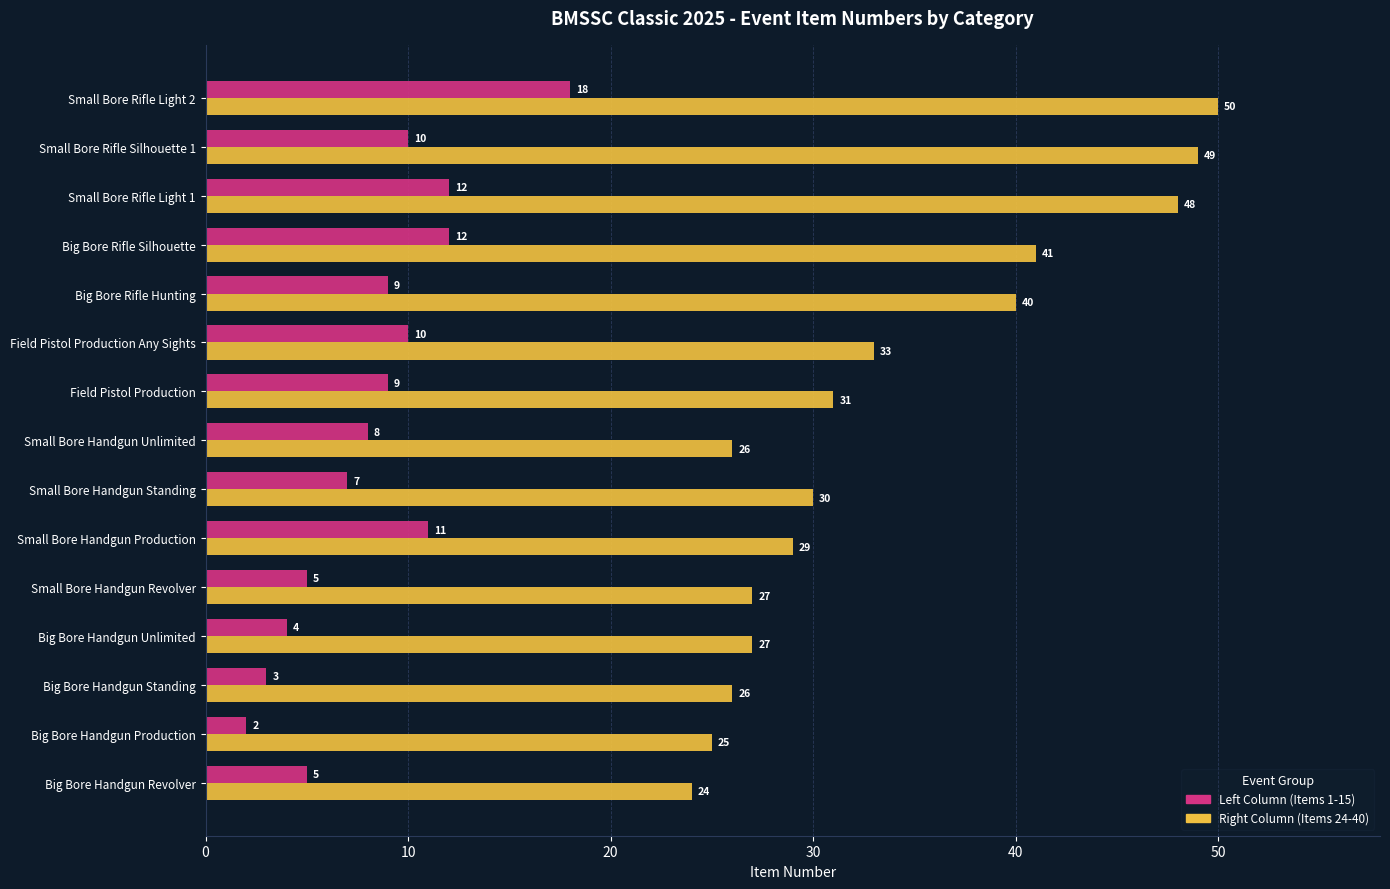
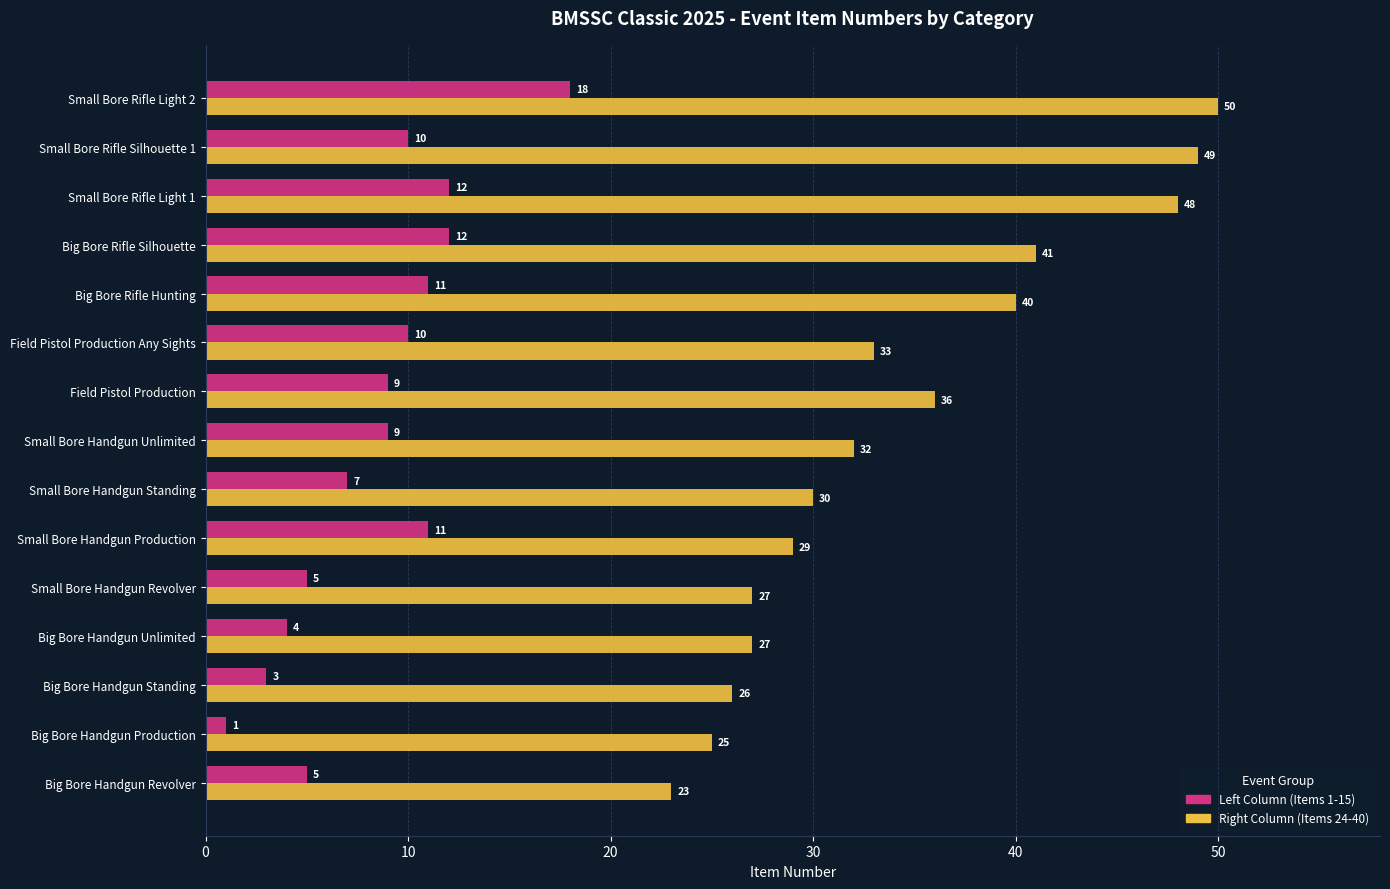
Left Column (Items 1-15), Big Bore Rifle Hunting: 9 -> 11
Right Column (Items 24-40), Field Pistol Production: 31 -> 36
Left Column (Items 1-15), Small Bore Handgun Unlimited: 8 -> 9
Right Column (Items 24-40), Small Bore Handgun Unlimited: 26 -> 32
Left Column (Items 1-15), Big Bore Handgun Production: 2 -> 1
Right Column (Items 24-40), Big Bore Handgun Revolver: 24 -> 23
